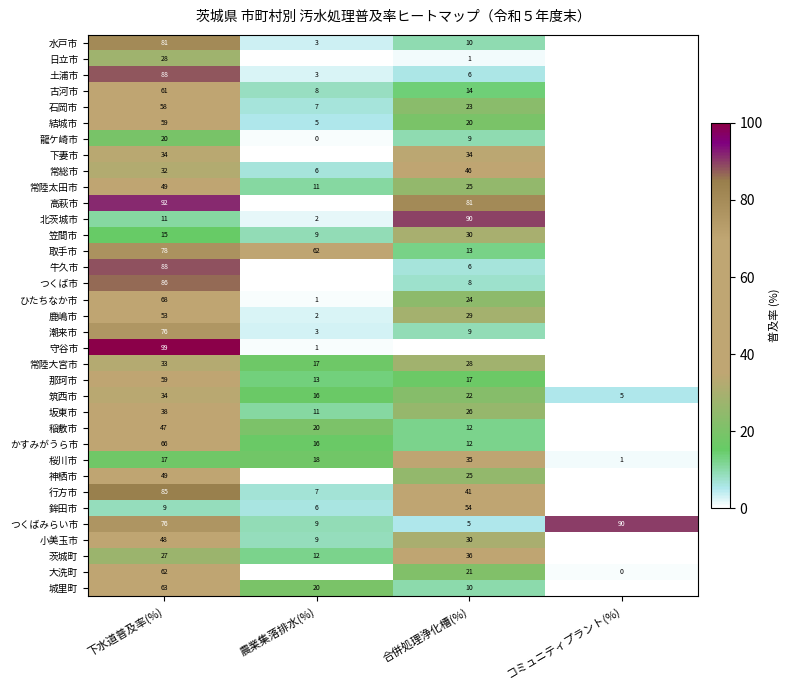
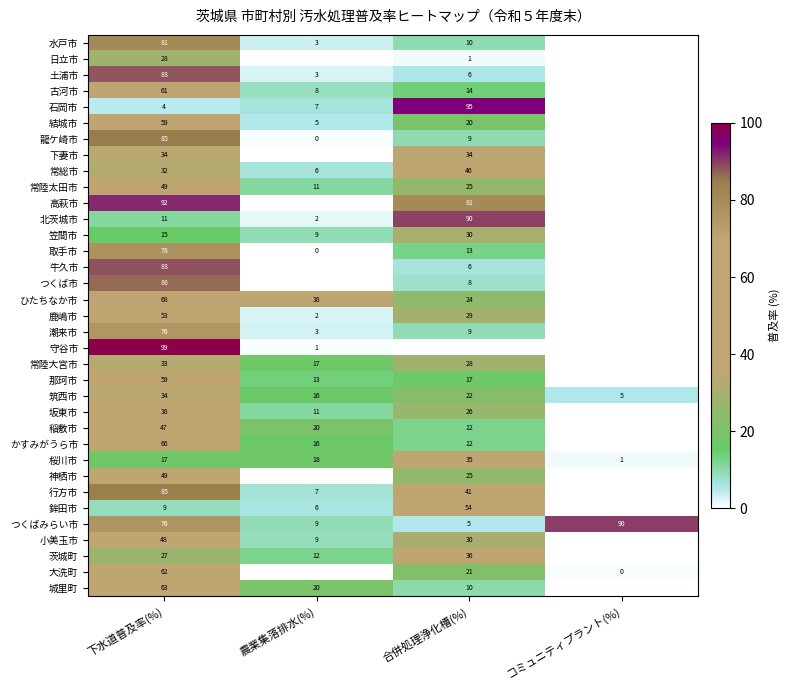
石岡市, 下水道普及率(%): 58 -> 4
石岡市, 合併処理浄化槽(%): 23 -> 95
龍ケ崎市, 下水道普及率(%): 20 -> 85
取手市, 農業集落排水(%): 62 -> 0
ひたちなか市, 農業集落排水(%): 1 -> 38
